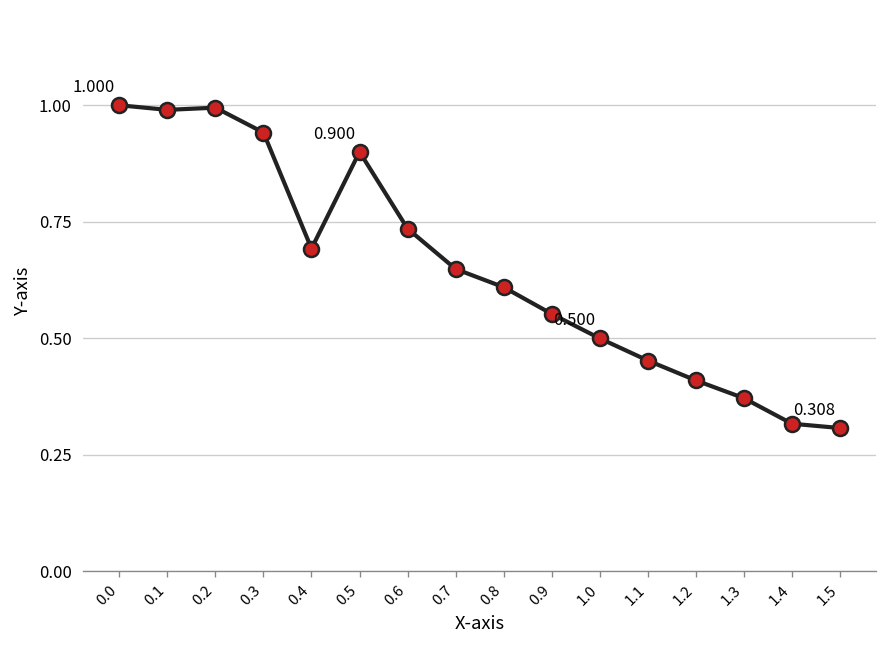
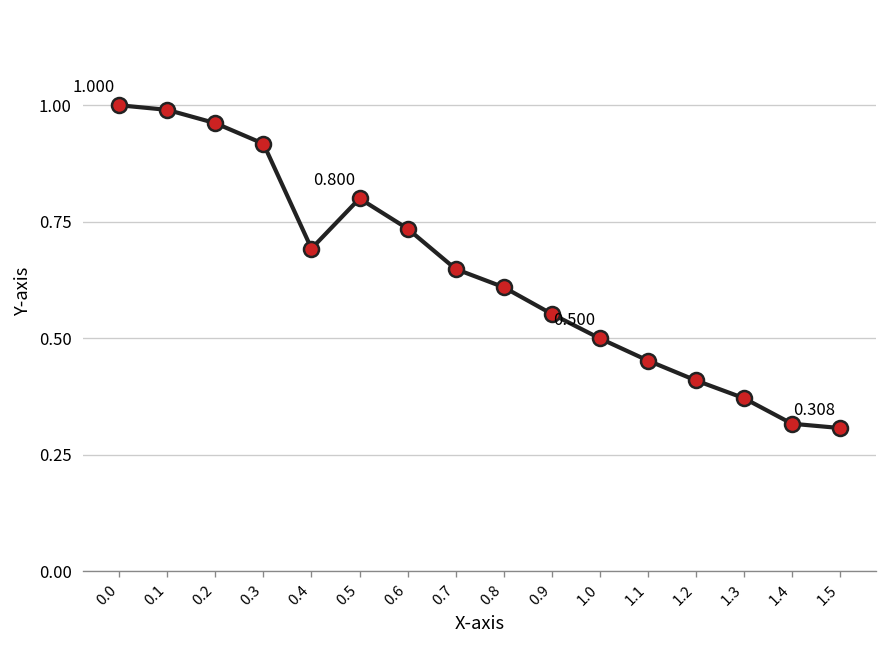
0.2: 0.99 -> 0.96
0.3: 0.94 -> 0.92
0.5: 0.900 -> 0.800
